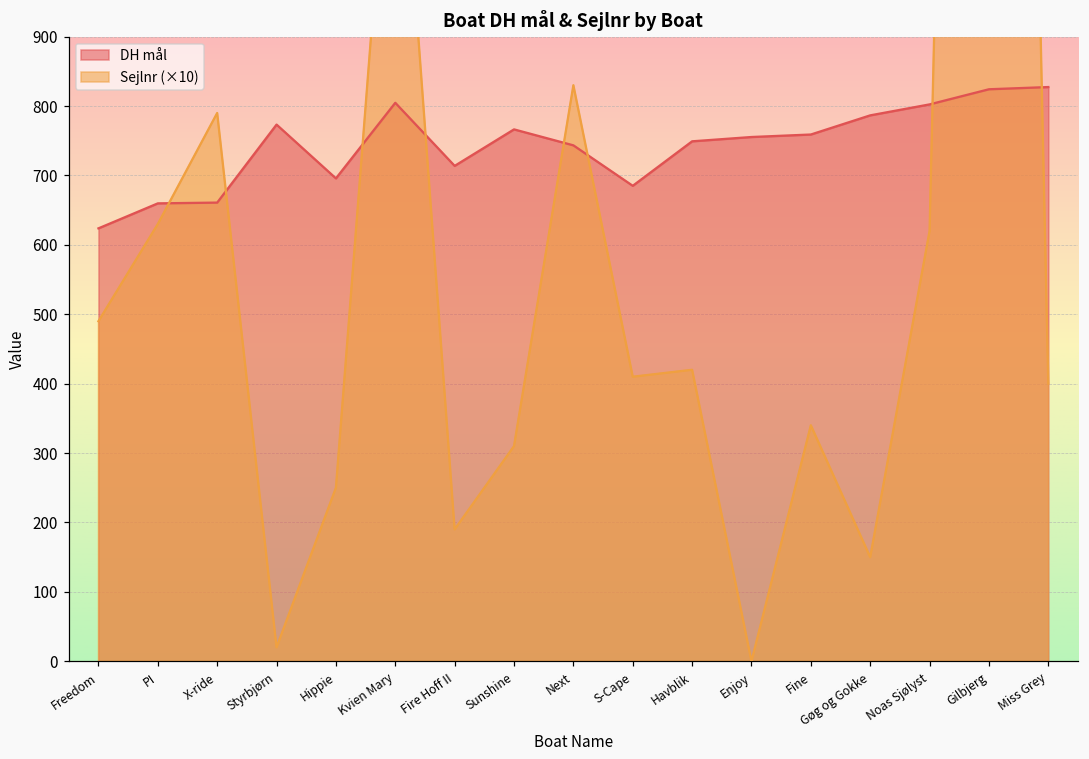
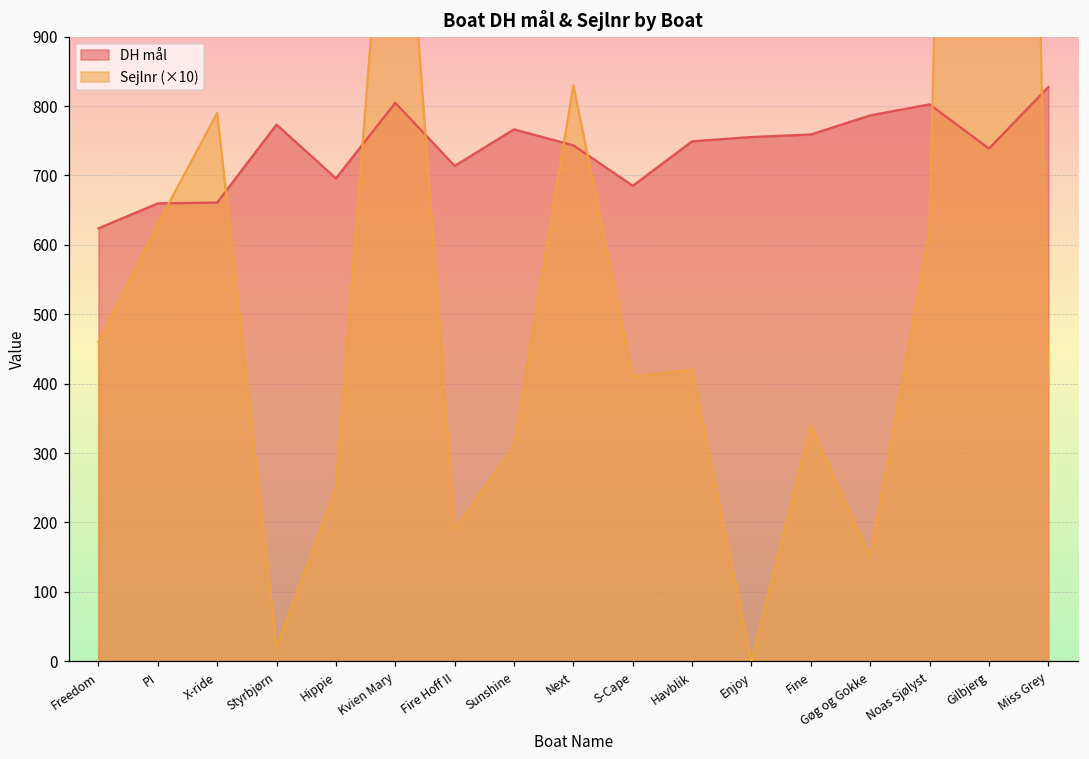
Sejlnr (×10), Freedom: 490 -> 460
DH mål, Gilbjerg: 820 -> 740
